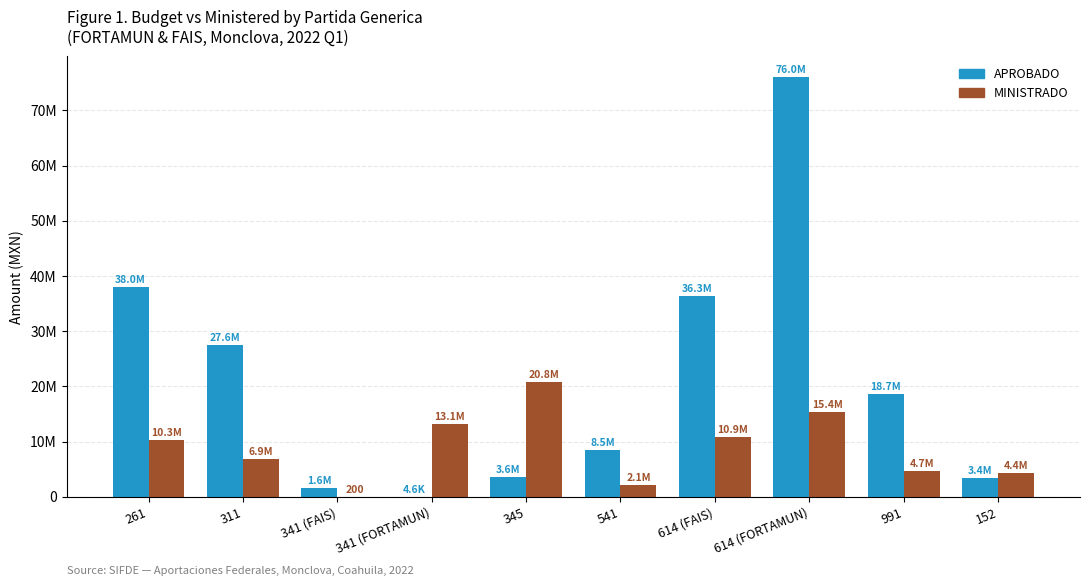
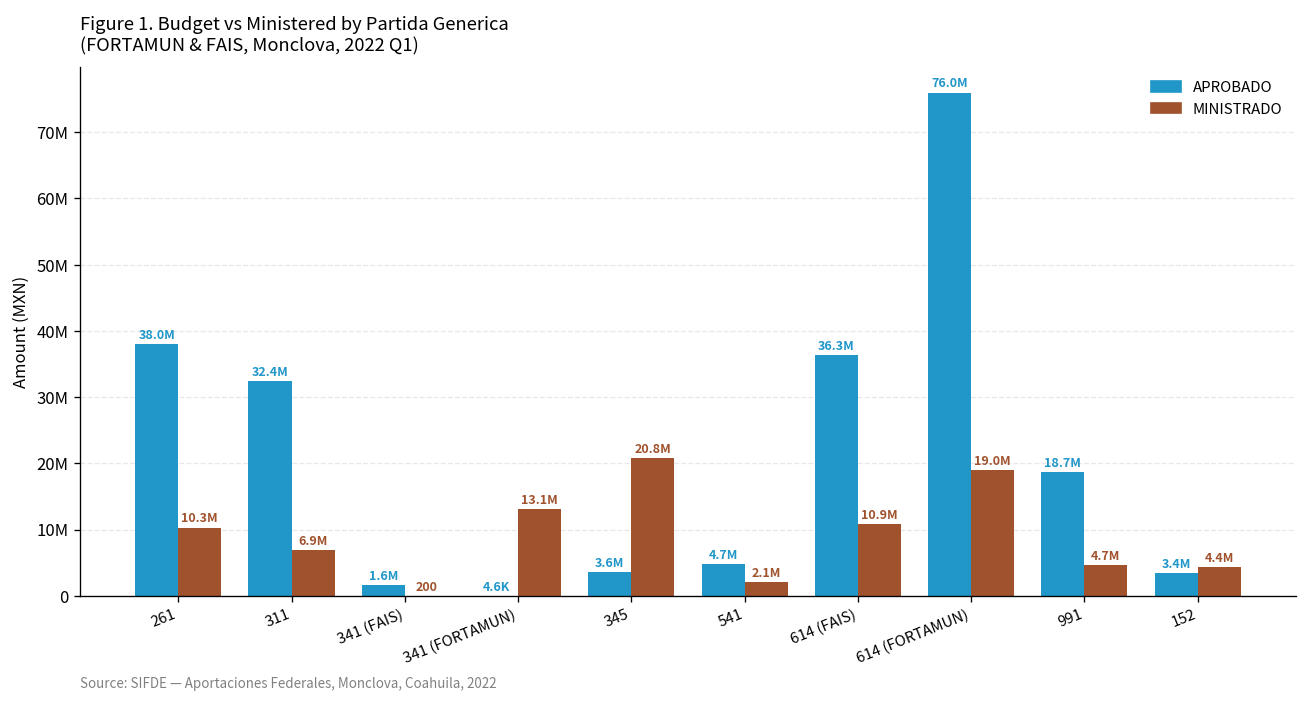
APROBADO, 311: 27.6M -> 32.4M
APROBADO, 541: 8.5M -> 4.7M
MINISTRADO, 614 (FORTAMUN): 15.4M -> 19.0M
